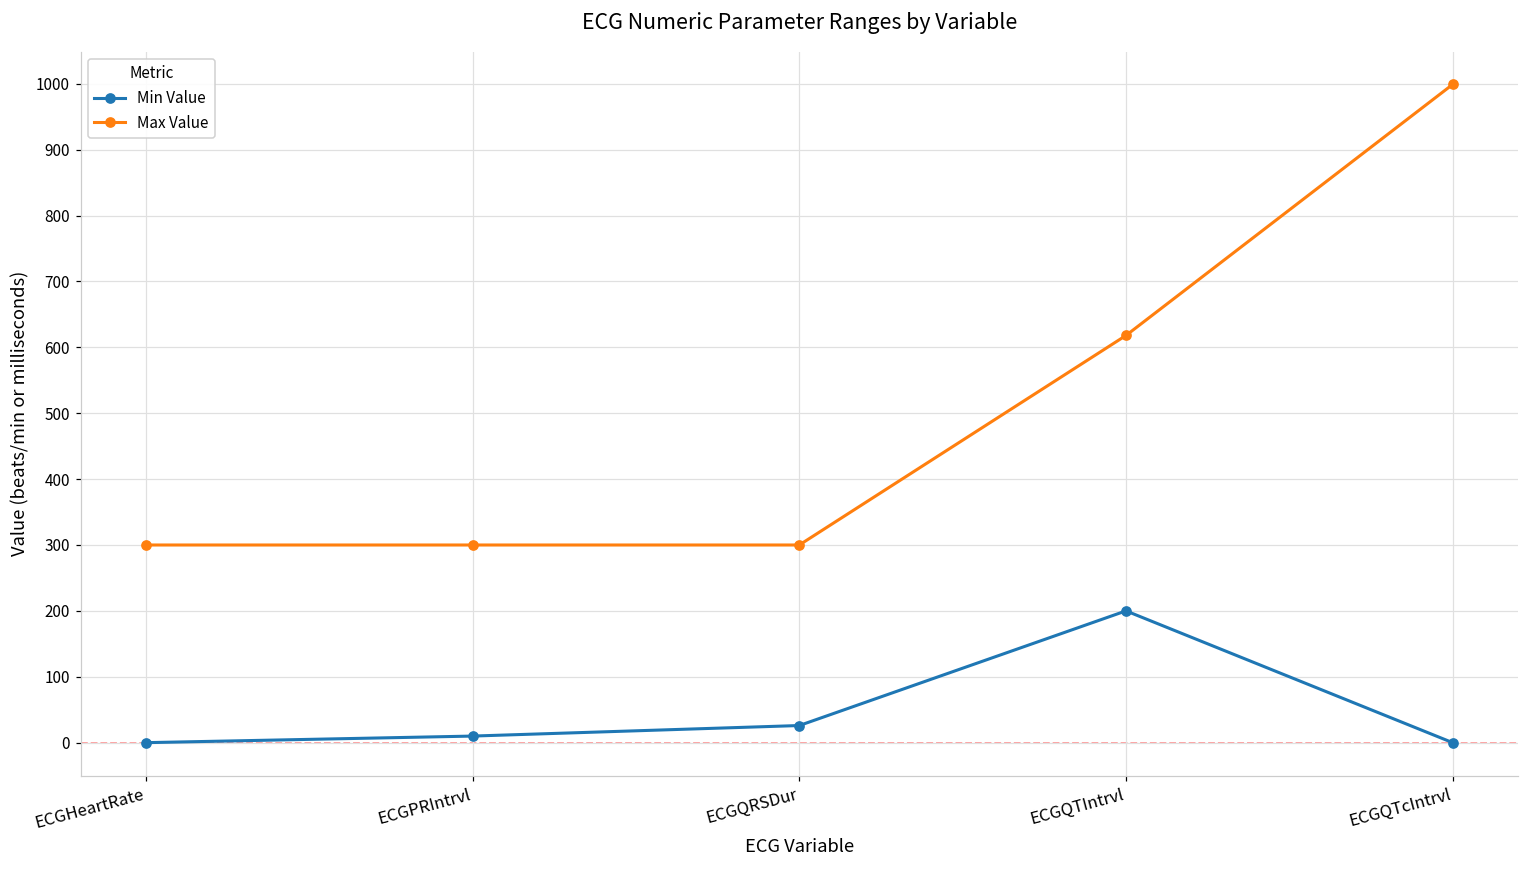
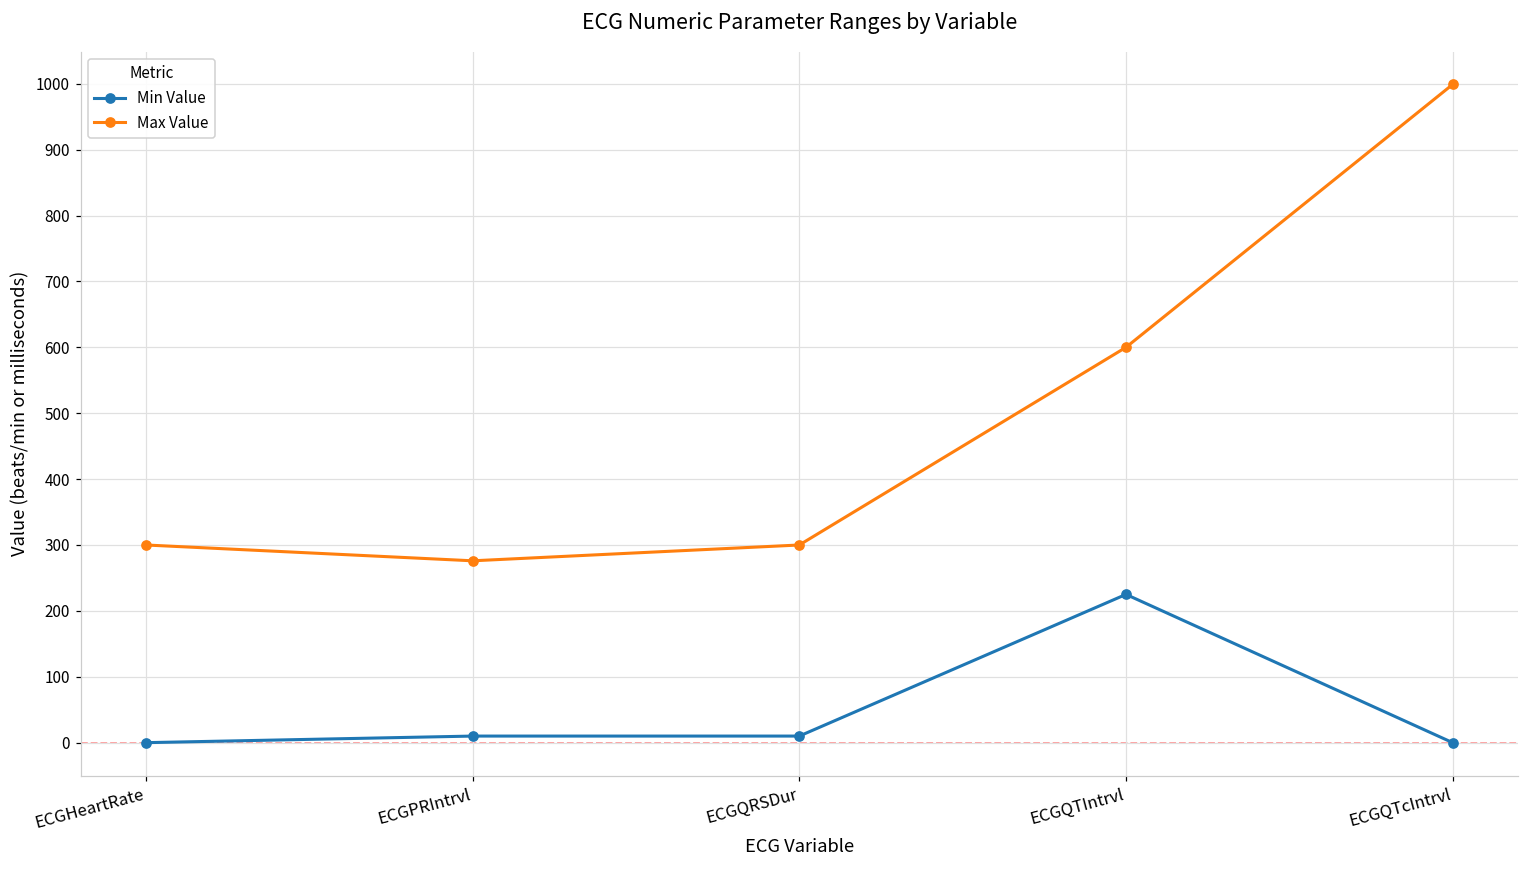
Max Value, ECGPRIntrvl: 300 -> 280
Min Value, ECGQRSDur: 30 -> 10
Min Value, ECGQTIntrvl: 200 -> 230
Max Value, ECGQTIntrvl: 620 -> 600
